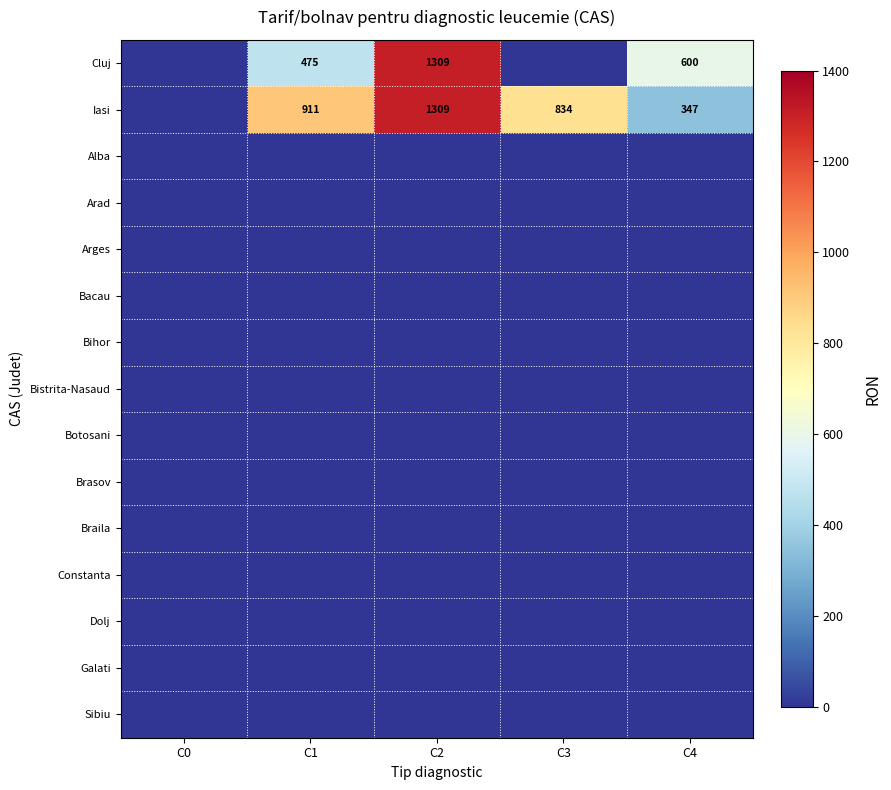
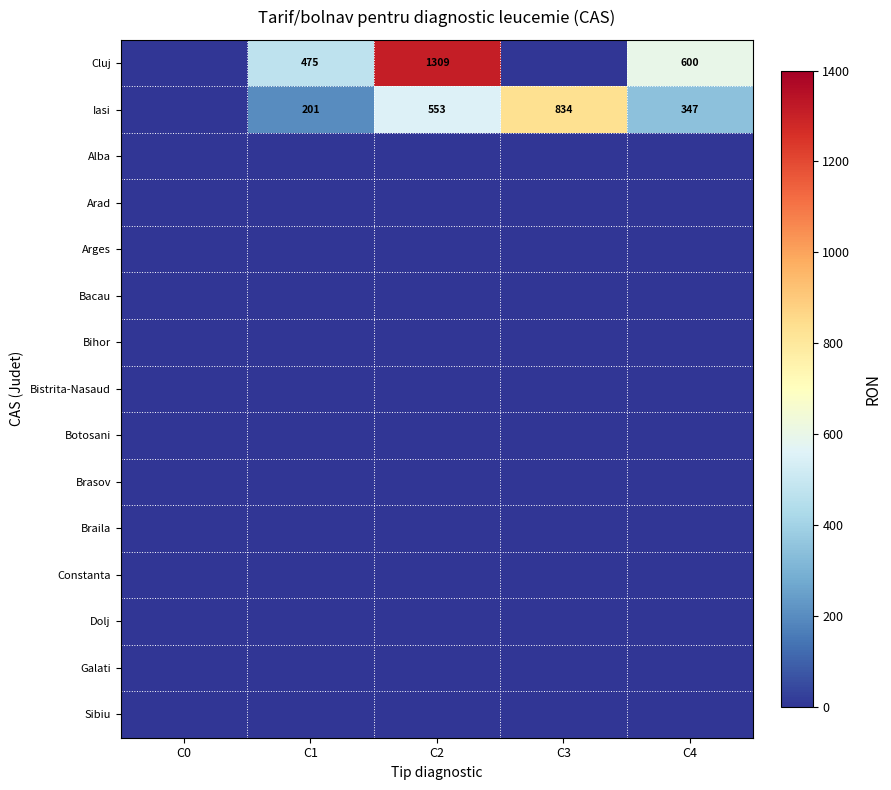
Iasi, C1: 911 -> 201
Iasi, C2: 1309 -> 553
